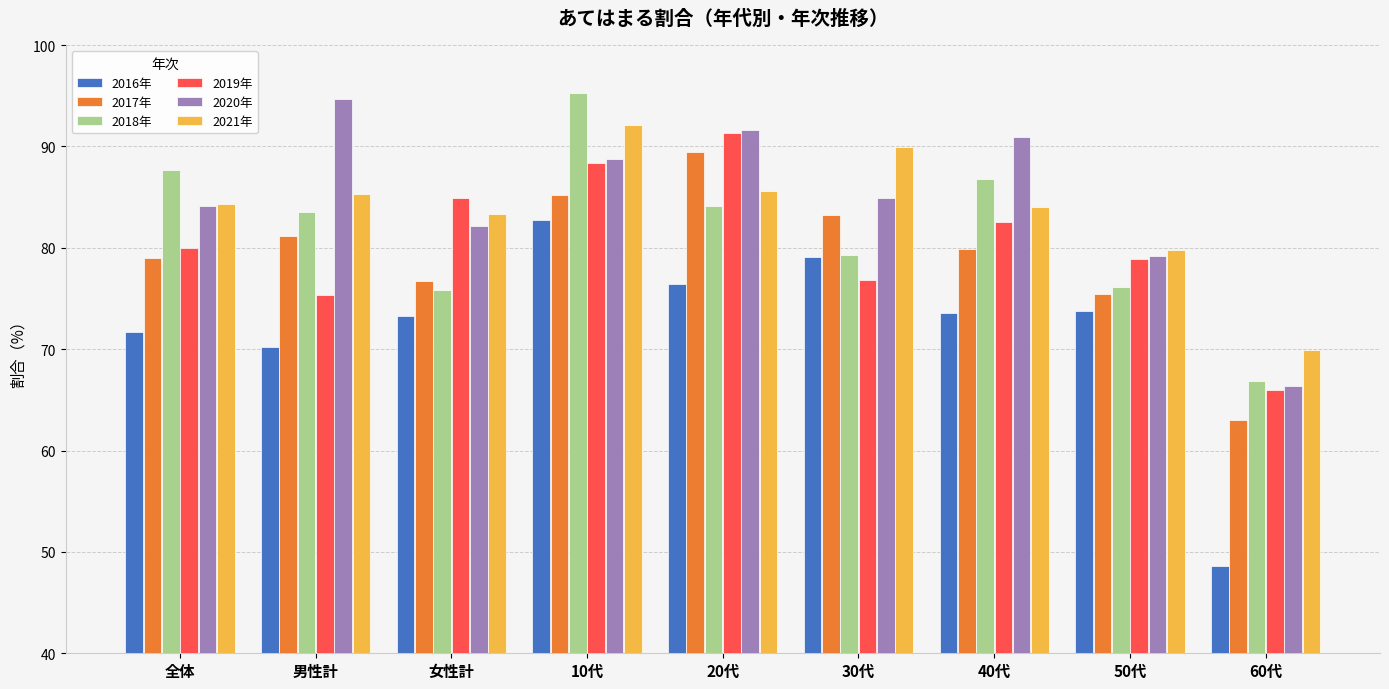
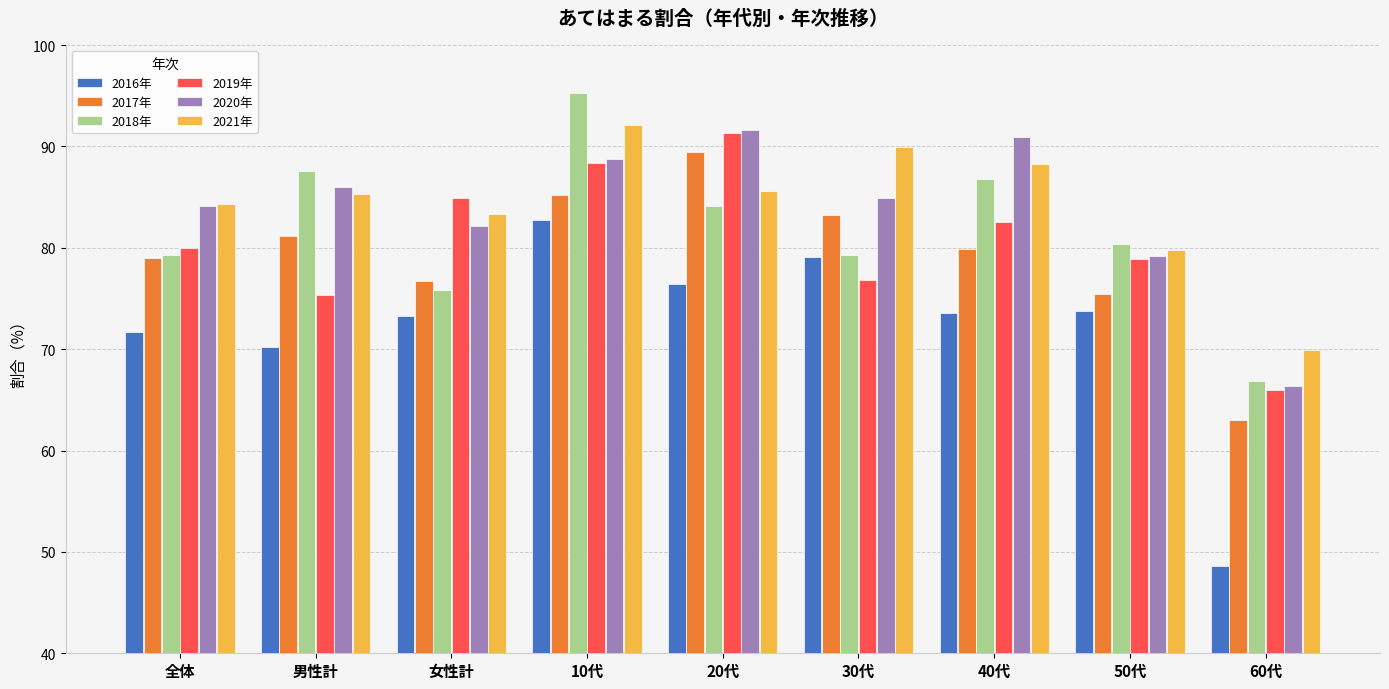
2018年, 全体: 87.7 -> 79.3
2018年, 男性計: 83.5 -> 87.6
2020年, 男性計: 94.7 -> 86.0
2021年, 40代: 84.0 -> 88.3
2018年, 50代: 76.1 -> 80.4
